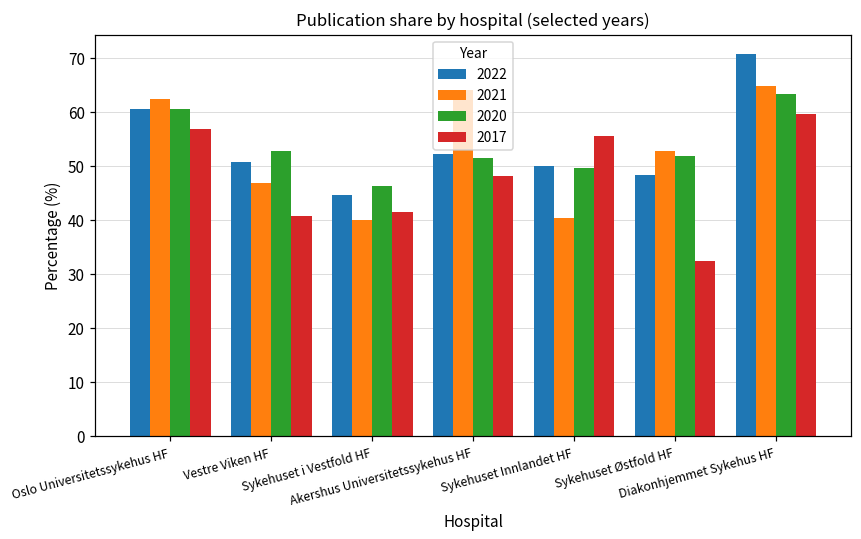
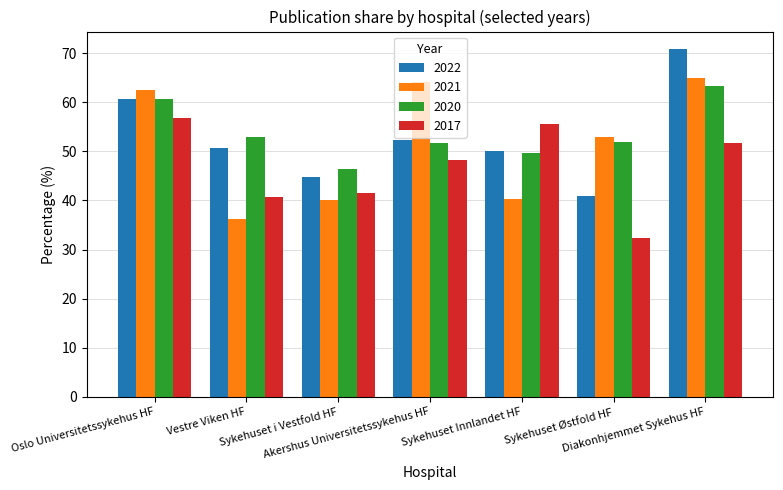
2021, Vestre Viken HF: 47 -> 36
2022, Sykehuset Østfold HF: 48 -> 41
2017, Diakonhjemmet Sykehus HF: 60 -> 52
